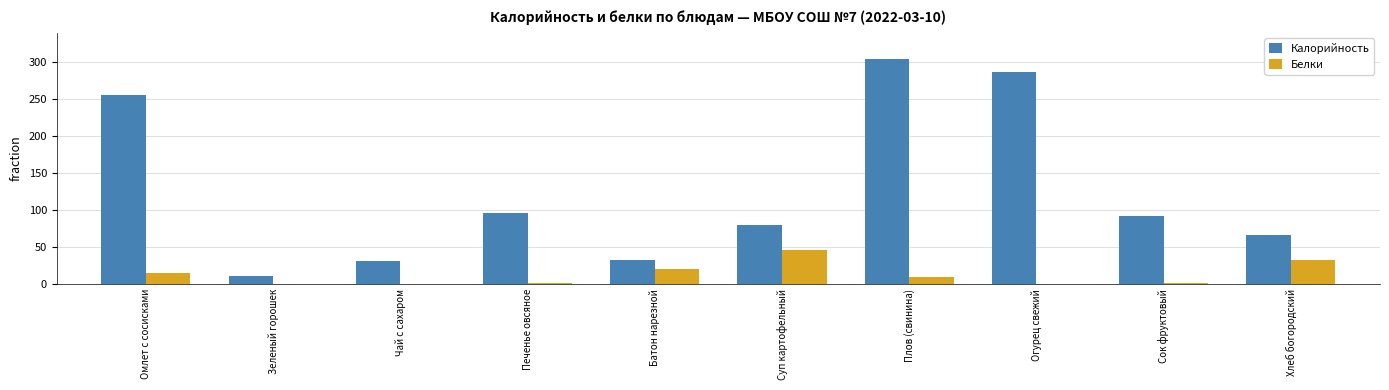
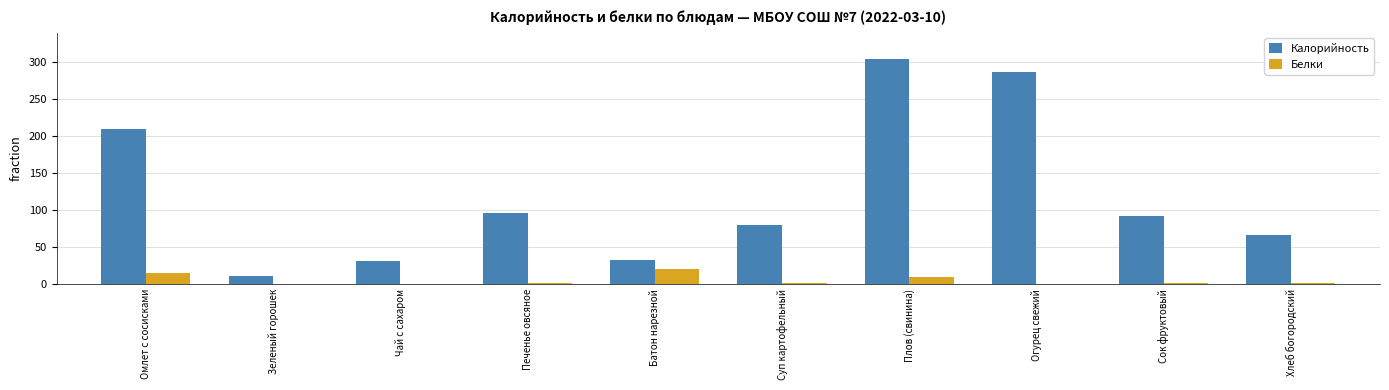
Калорийность, Омлет с сосисками: 260 -> 210
Белки, Суп картофельный: 50 -> 0
Белки, Хлеб богородский: 30 -> 0
